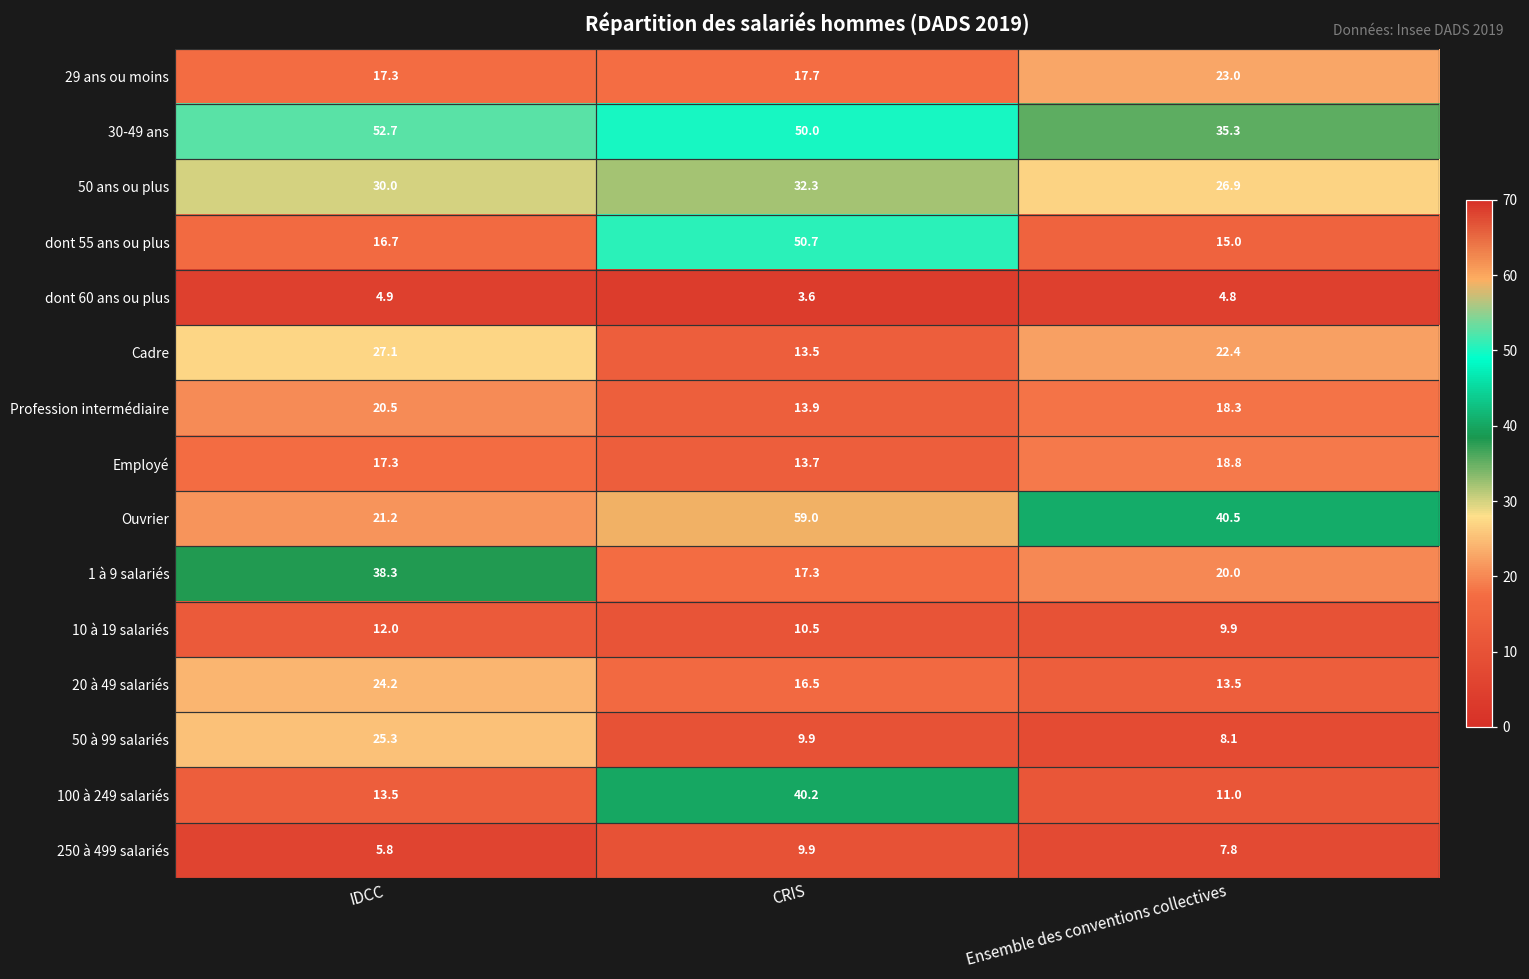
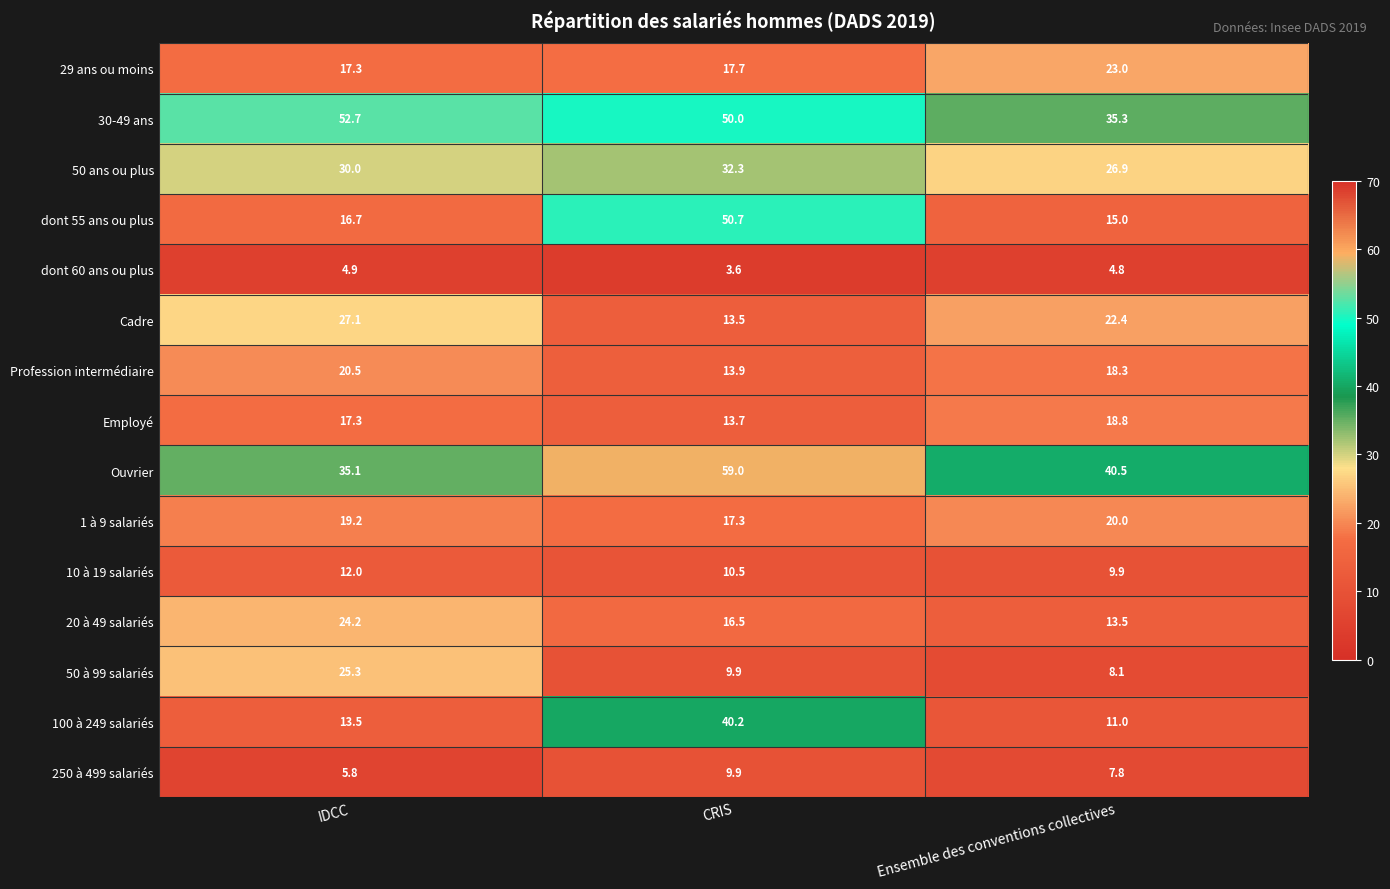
Ouvrier, IDCC: 21.2 -> 35.1
1 à 9 salariés, IDCC: 38.3 -> 19.2
